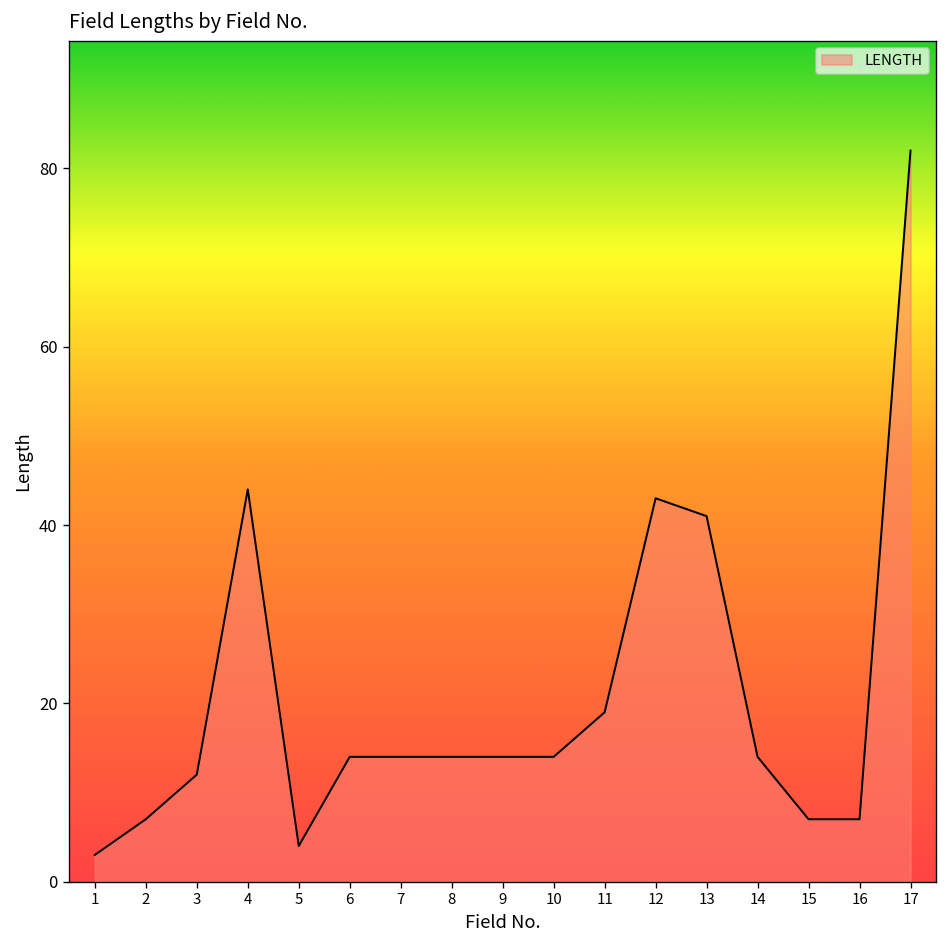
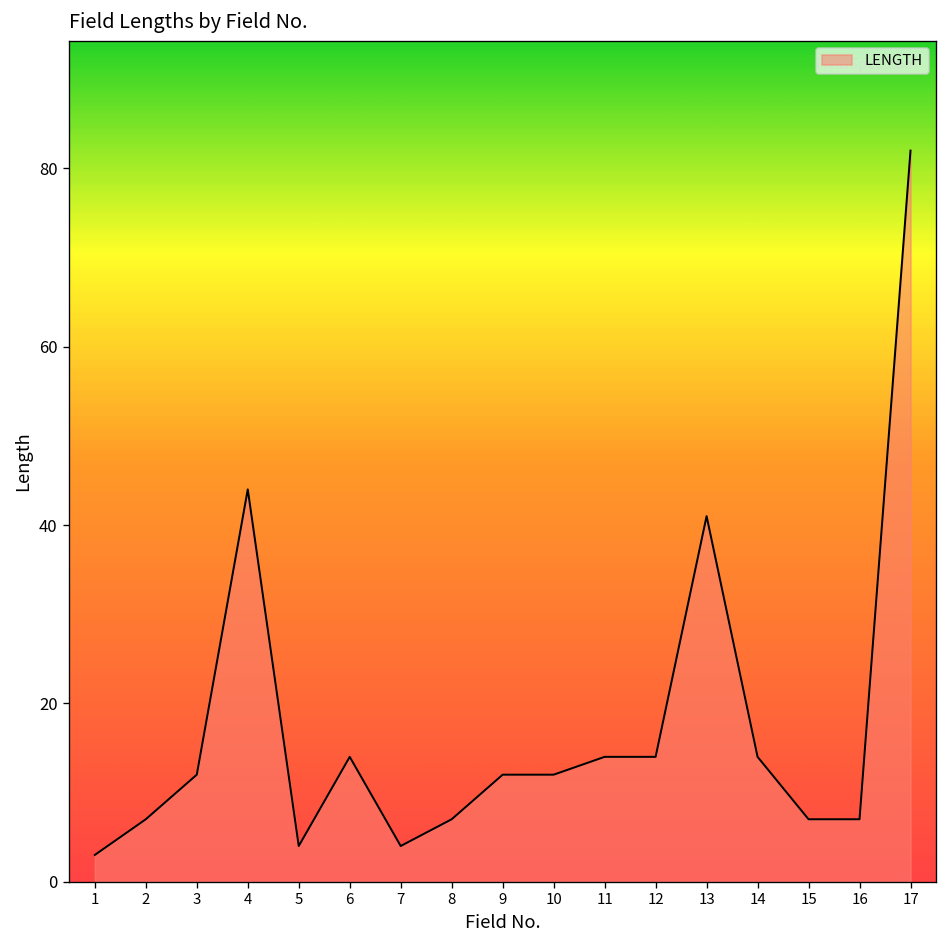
7: 14 -> 4
8: 14 -> 7
9: 14 -> 12
10: 14 -> 12
11: 19 -> 14
12: 43 -> 14
